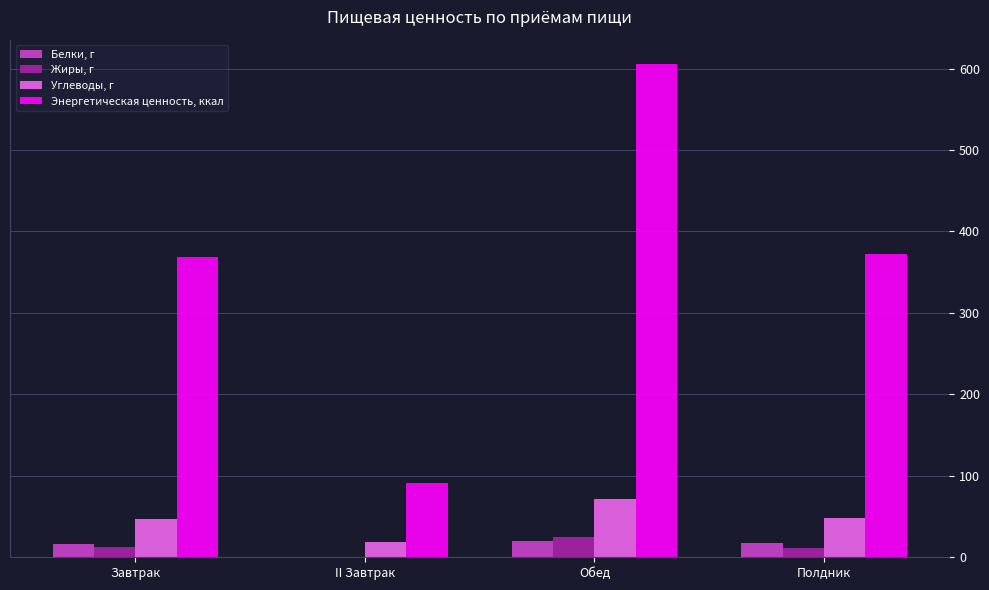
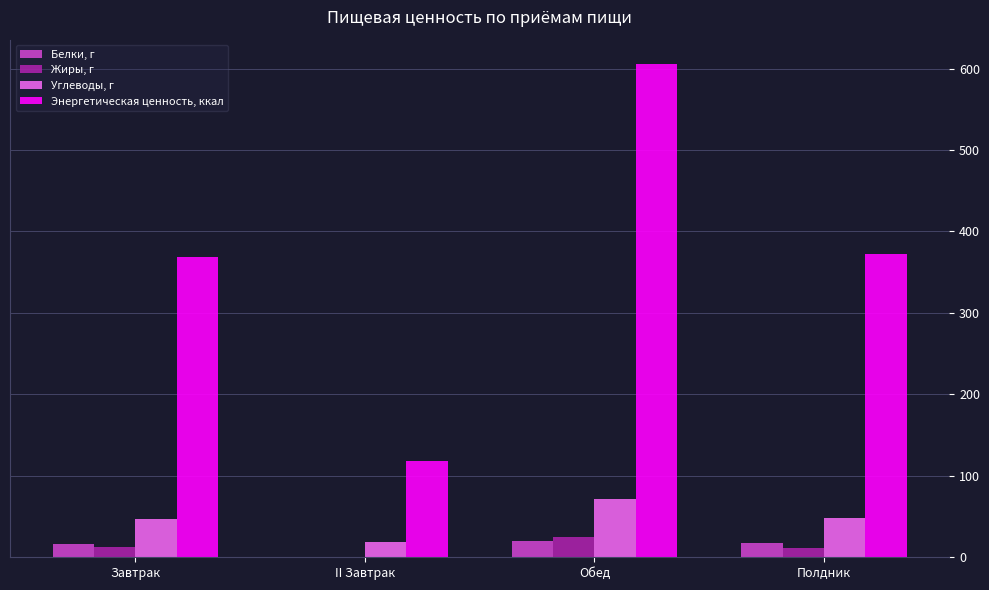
Энергетическая ценность, ккал, II Завтрак: 90 -> 120
